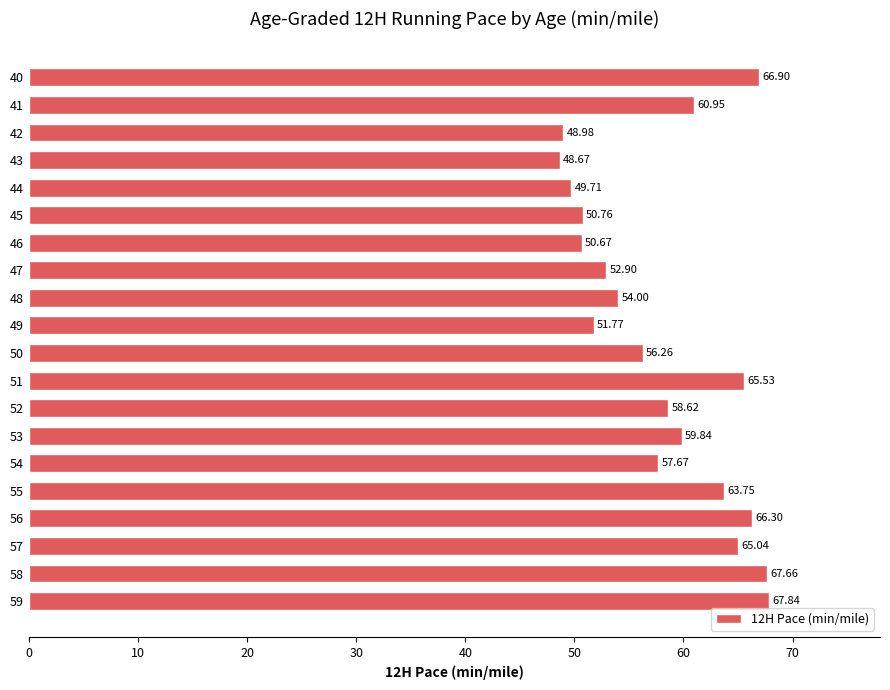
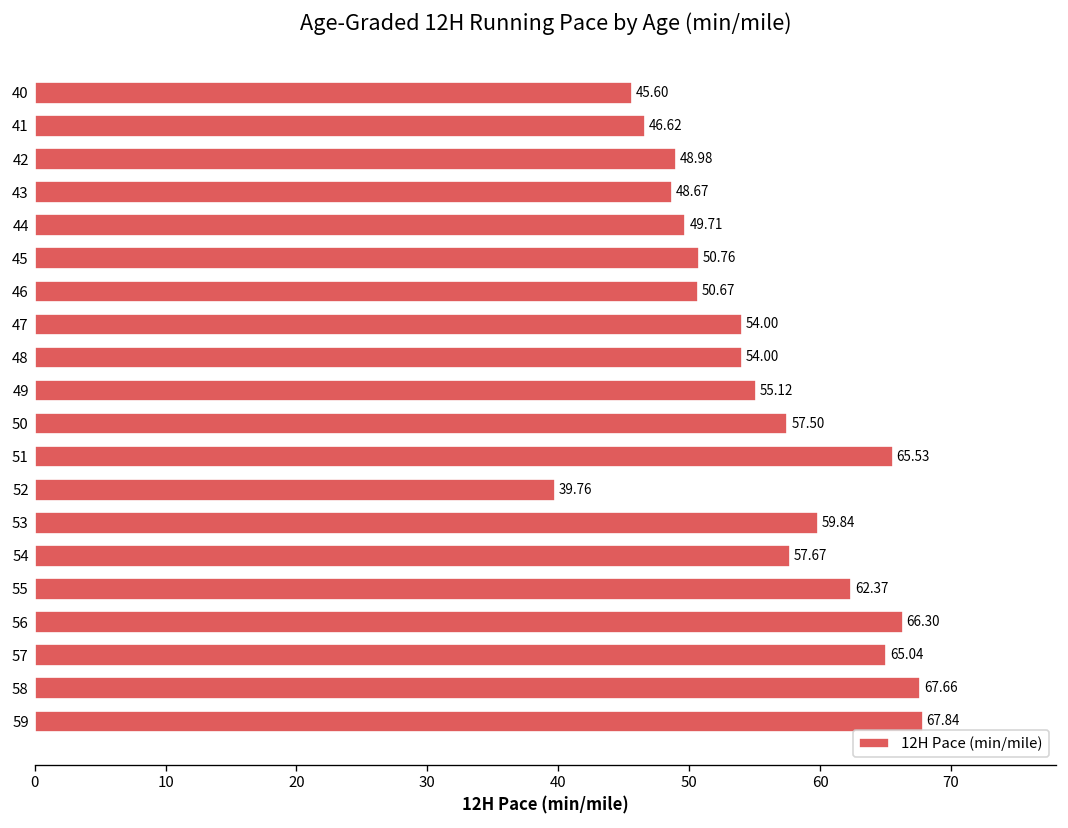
40: 66.90 -> 45.60
41: 60.95 -> 46.62
47: 52.90 -> 54.00
49: 51.77 -> 55.12
50: 56.26 -> 57.50
52: 58.62 -> 39.76
55: 63.75 -> 62.37
